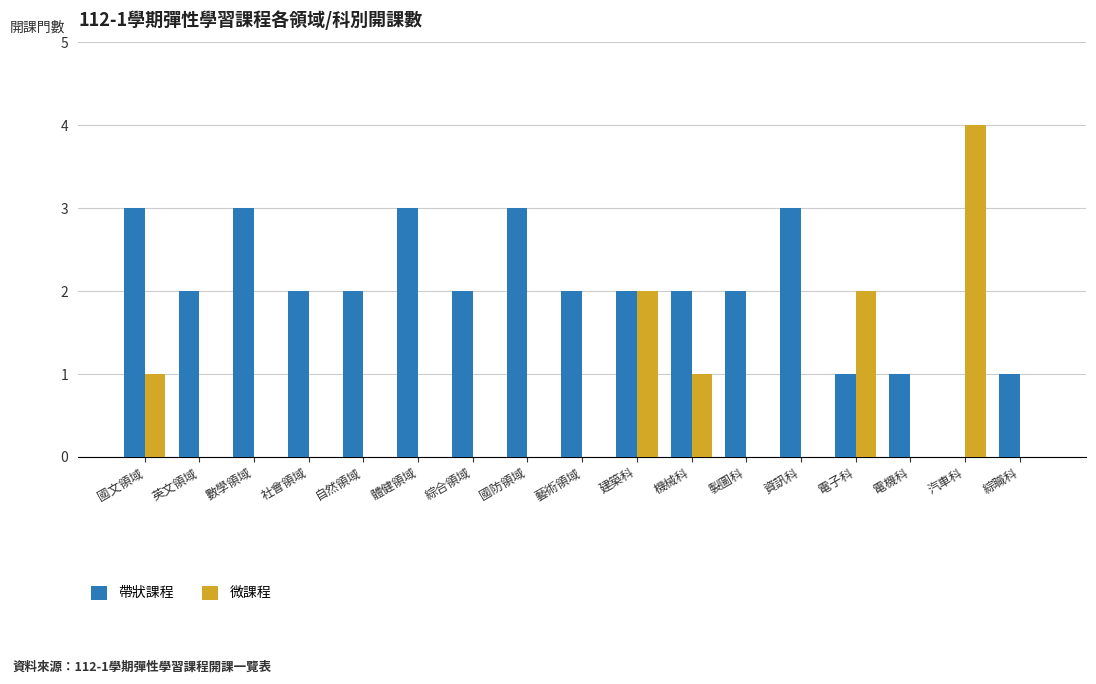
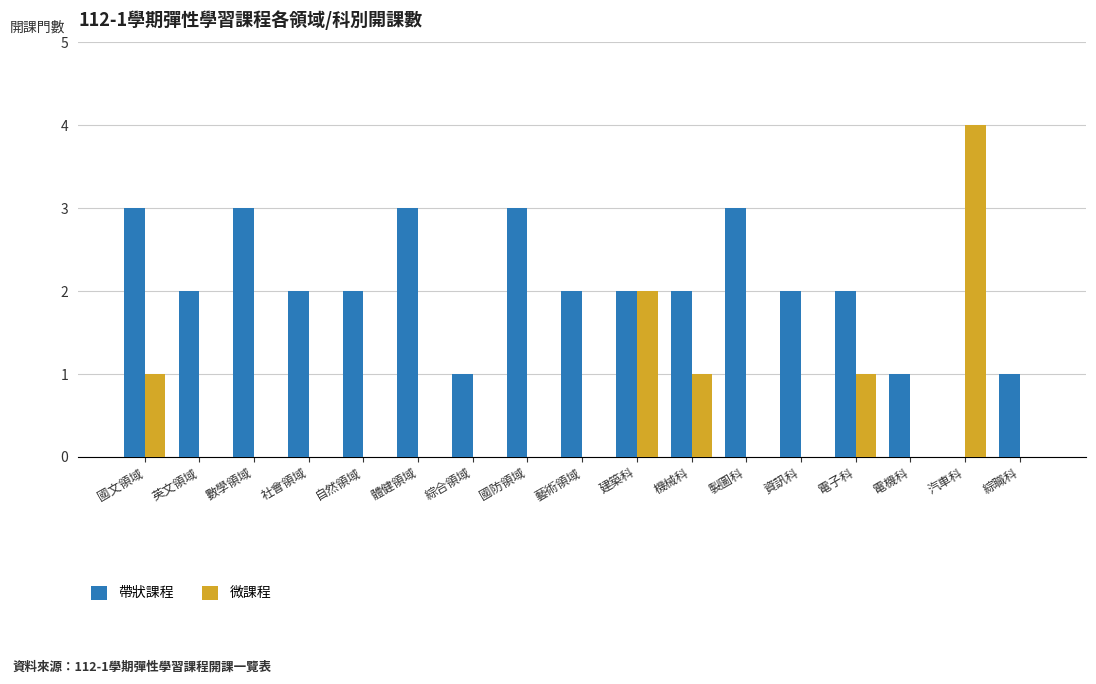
帶狀課程, 綜合領域: 2 -> 1
帶狀課程, 製圖科: 2 -> 3
帶狀課程, 資訊科: 3 -> 2
帶狀課程, 電子科: 1 -> 2
微課程, 電子科: 2 -> 1
